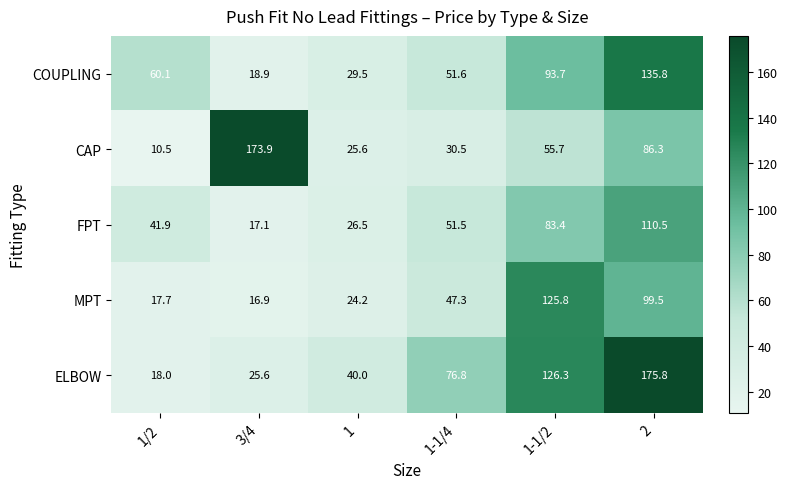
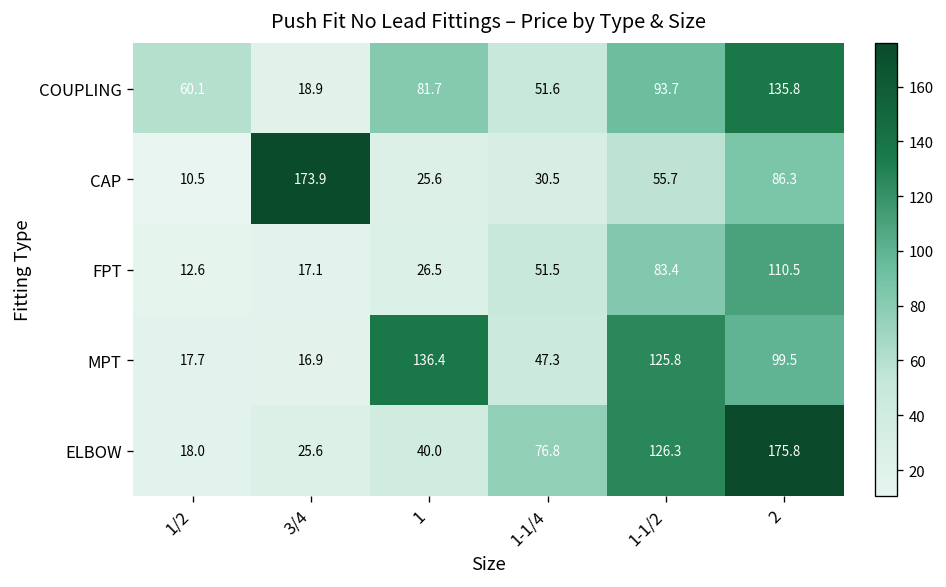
COUPLING, 1: 29.5 -> 81.7
FPT, 1/2: 41.9 -> 12.6
MPT, 1: 24.2 -> 136.4
